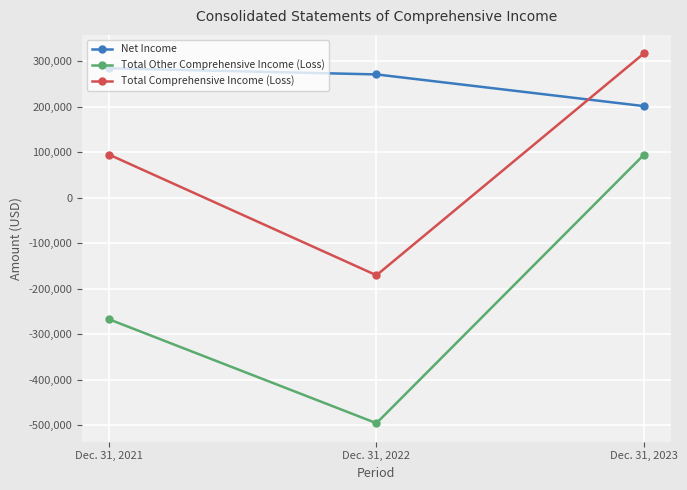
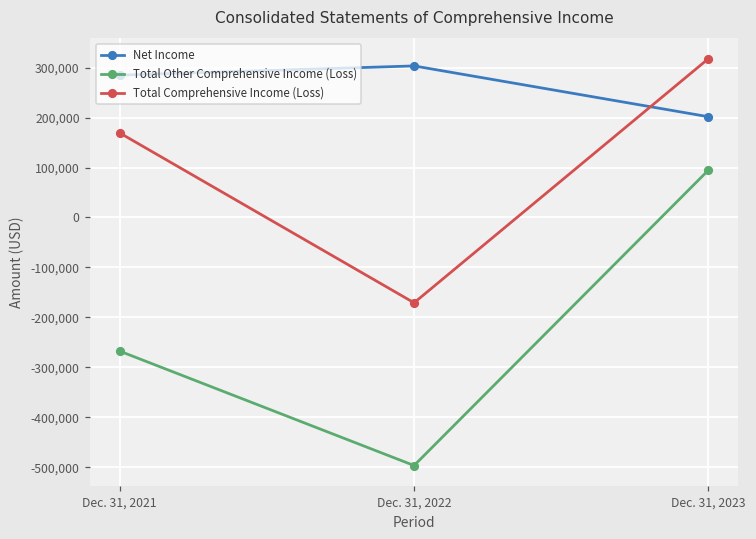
Total Comprehensive Income (Loss), Dec. 31, 2021: 90,000 -> 170,000
Net Income, Dec. 31, 2022: 270,000 -> 300,000
